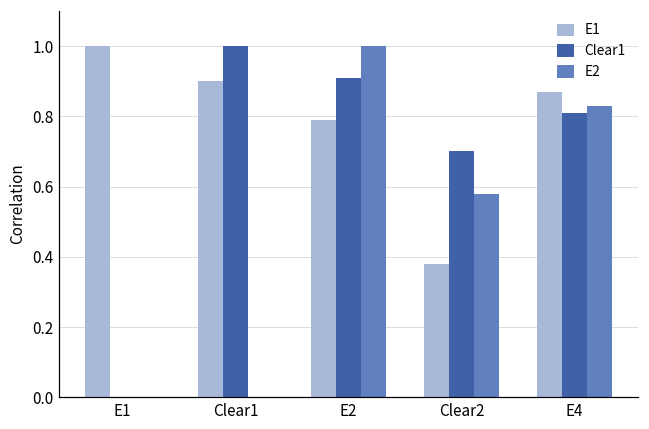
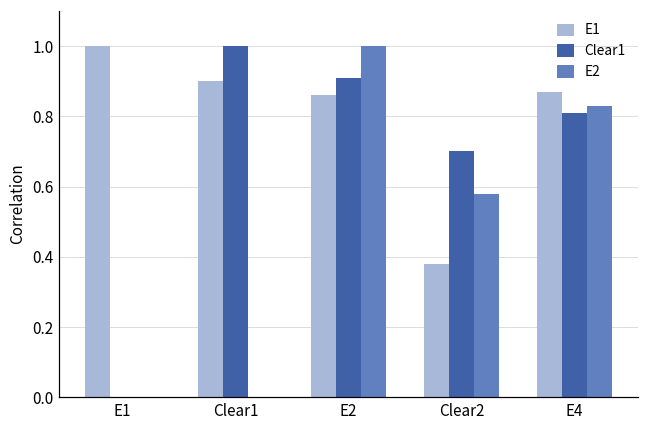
E1, E2: 0.79 -> 0.86
